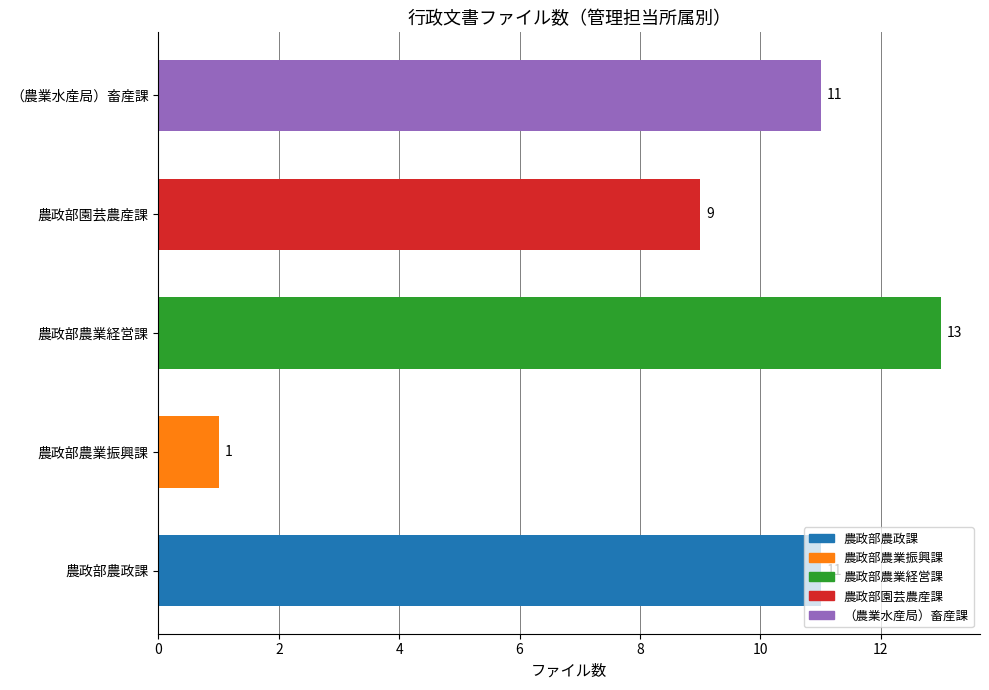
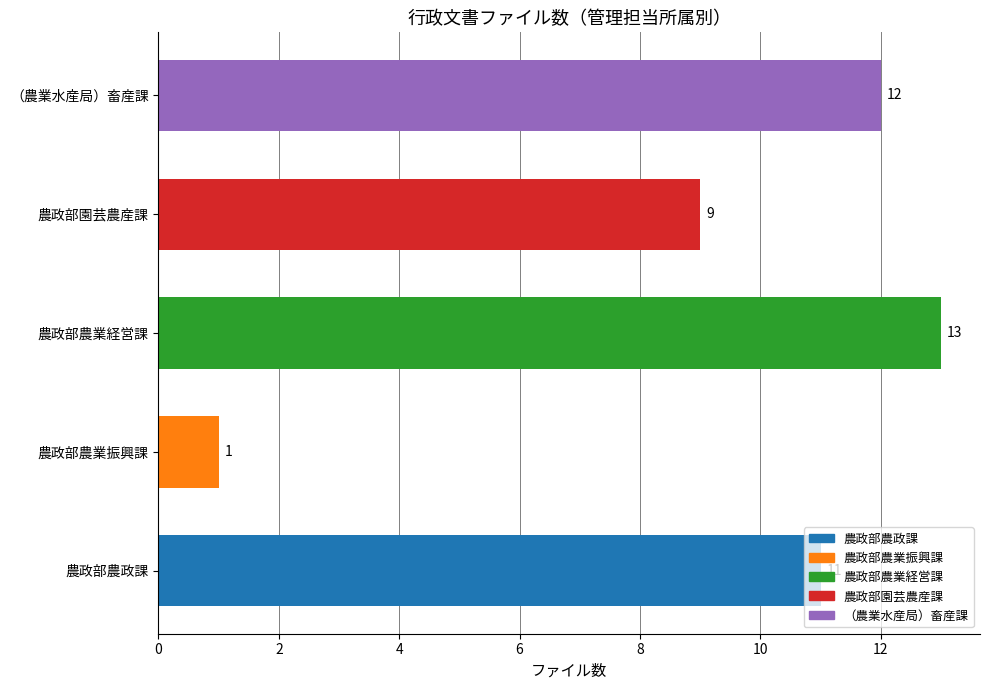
（農業水産局）畜産課: 11 -> 12
